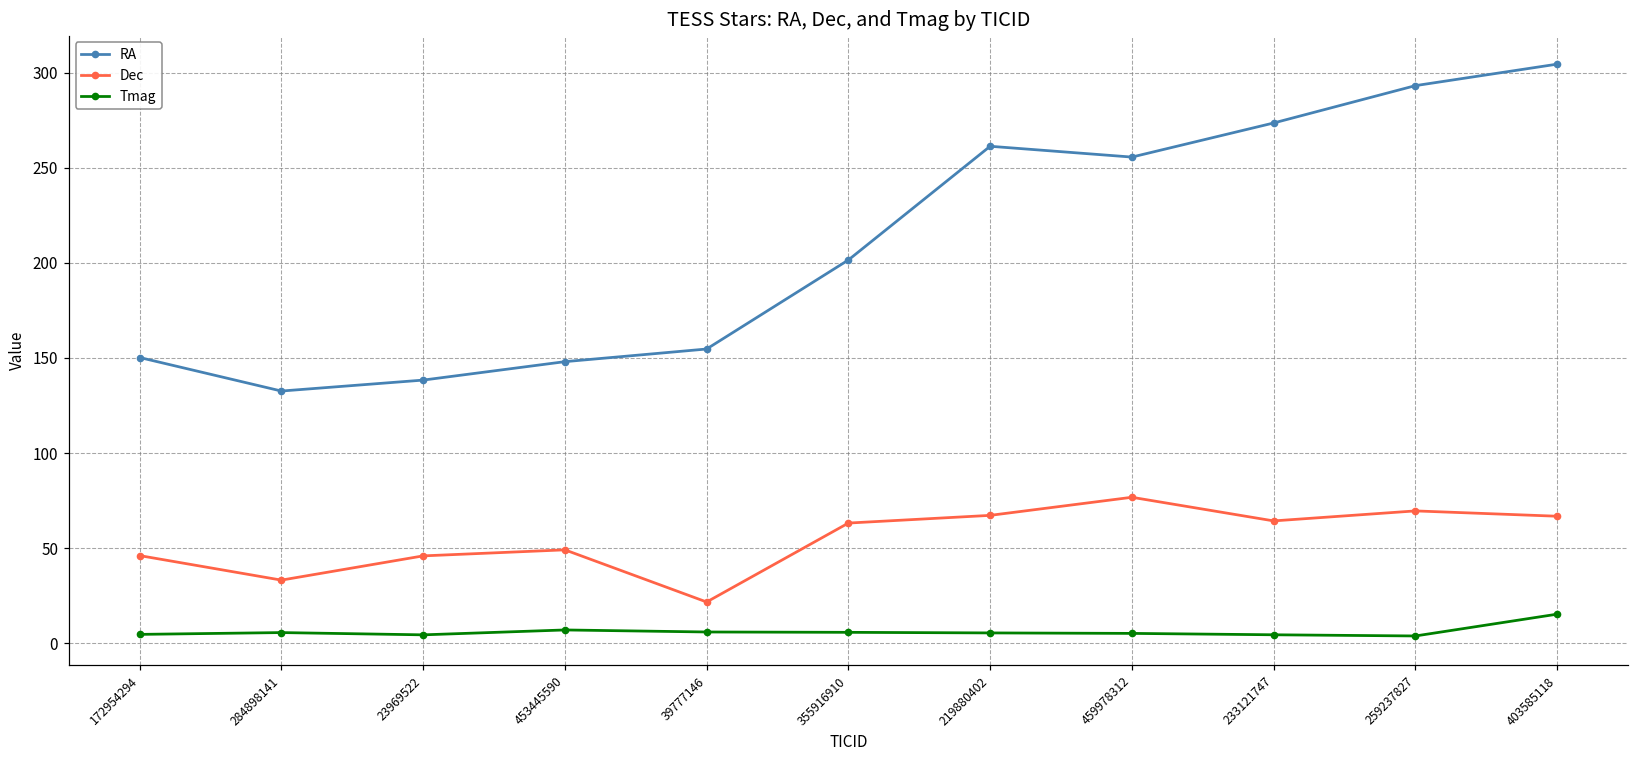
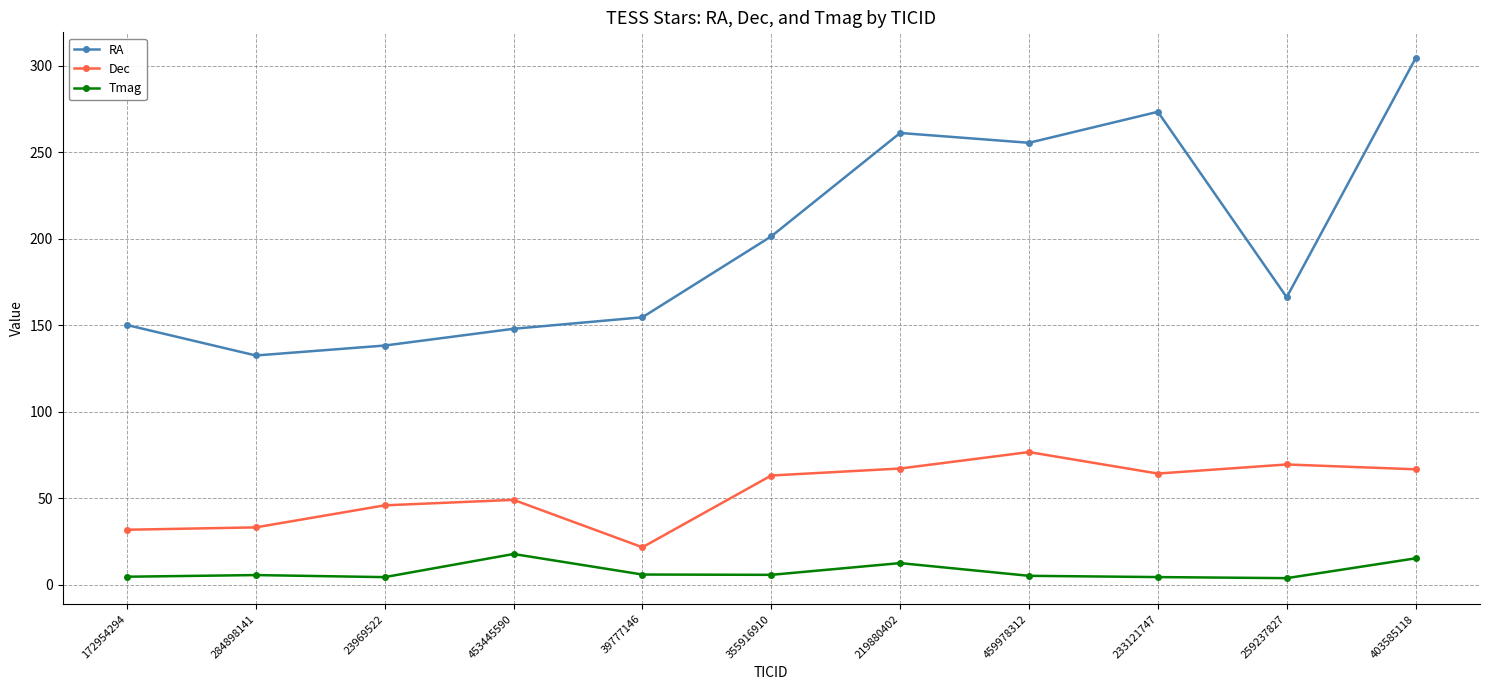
Dec, 172954294: 46 -> 32
Tmag, 453445590: 7 -> 18
Tmag, 219880402: 6 -> 13
RA, 259237827: 293 -> 166
